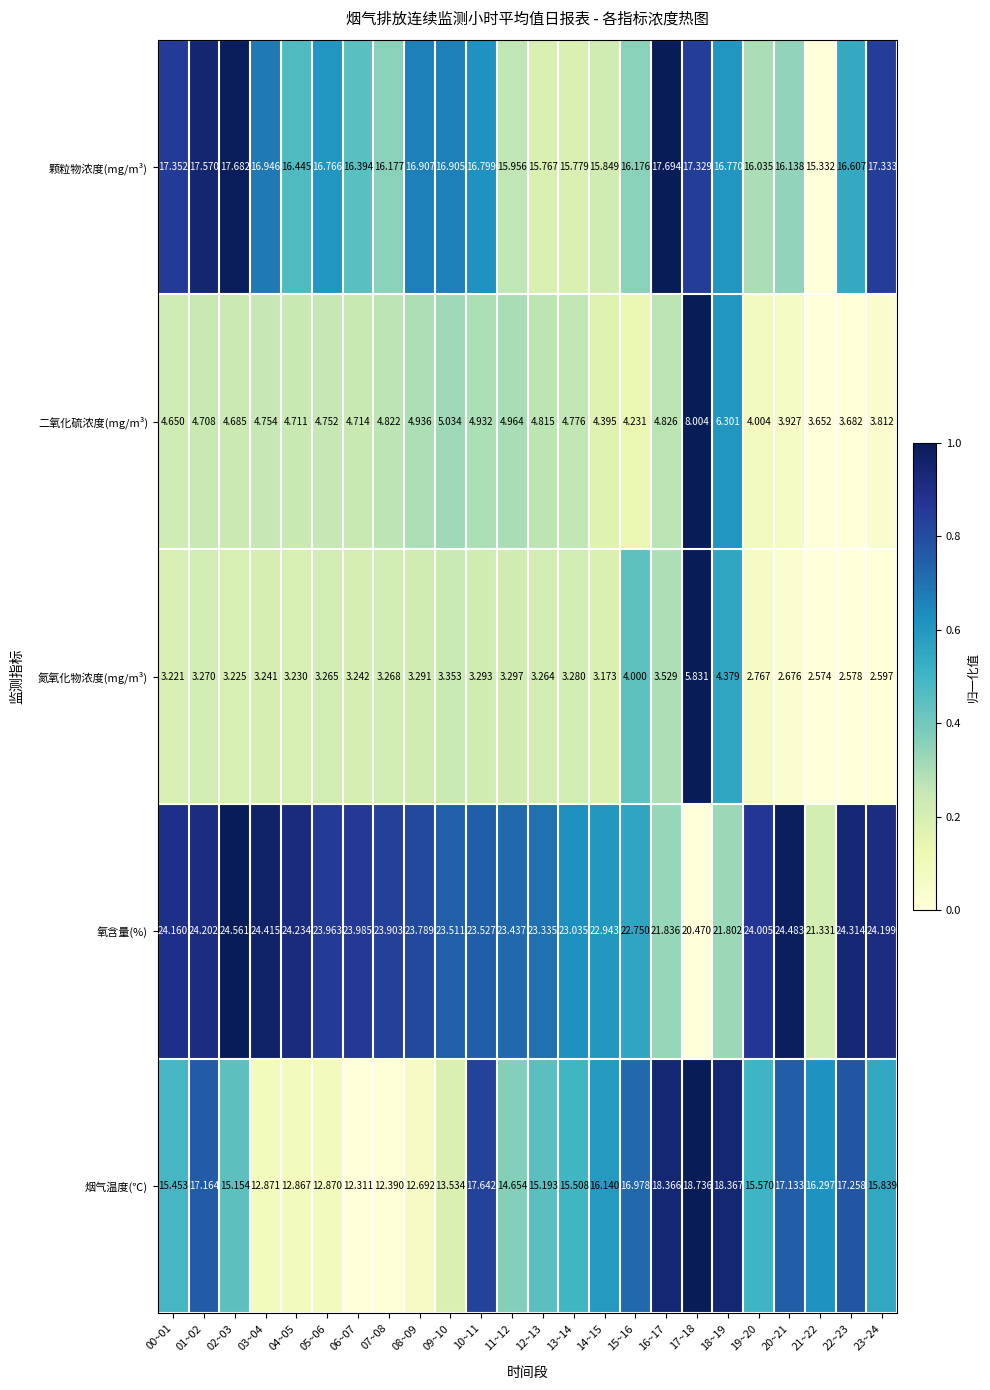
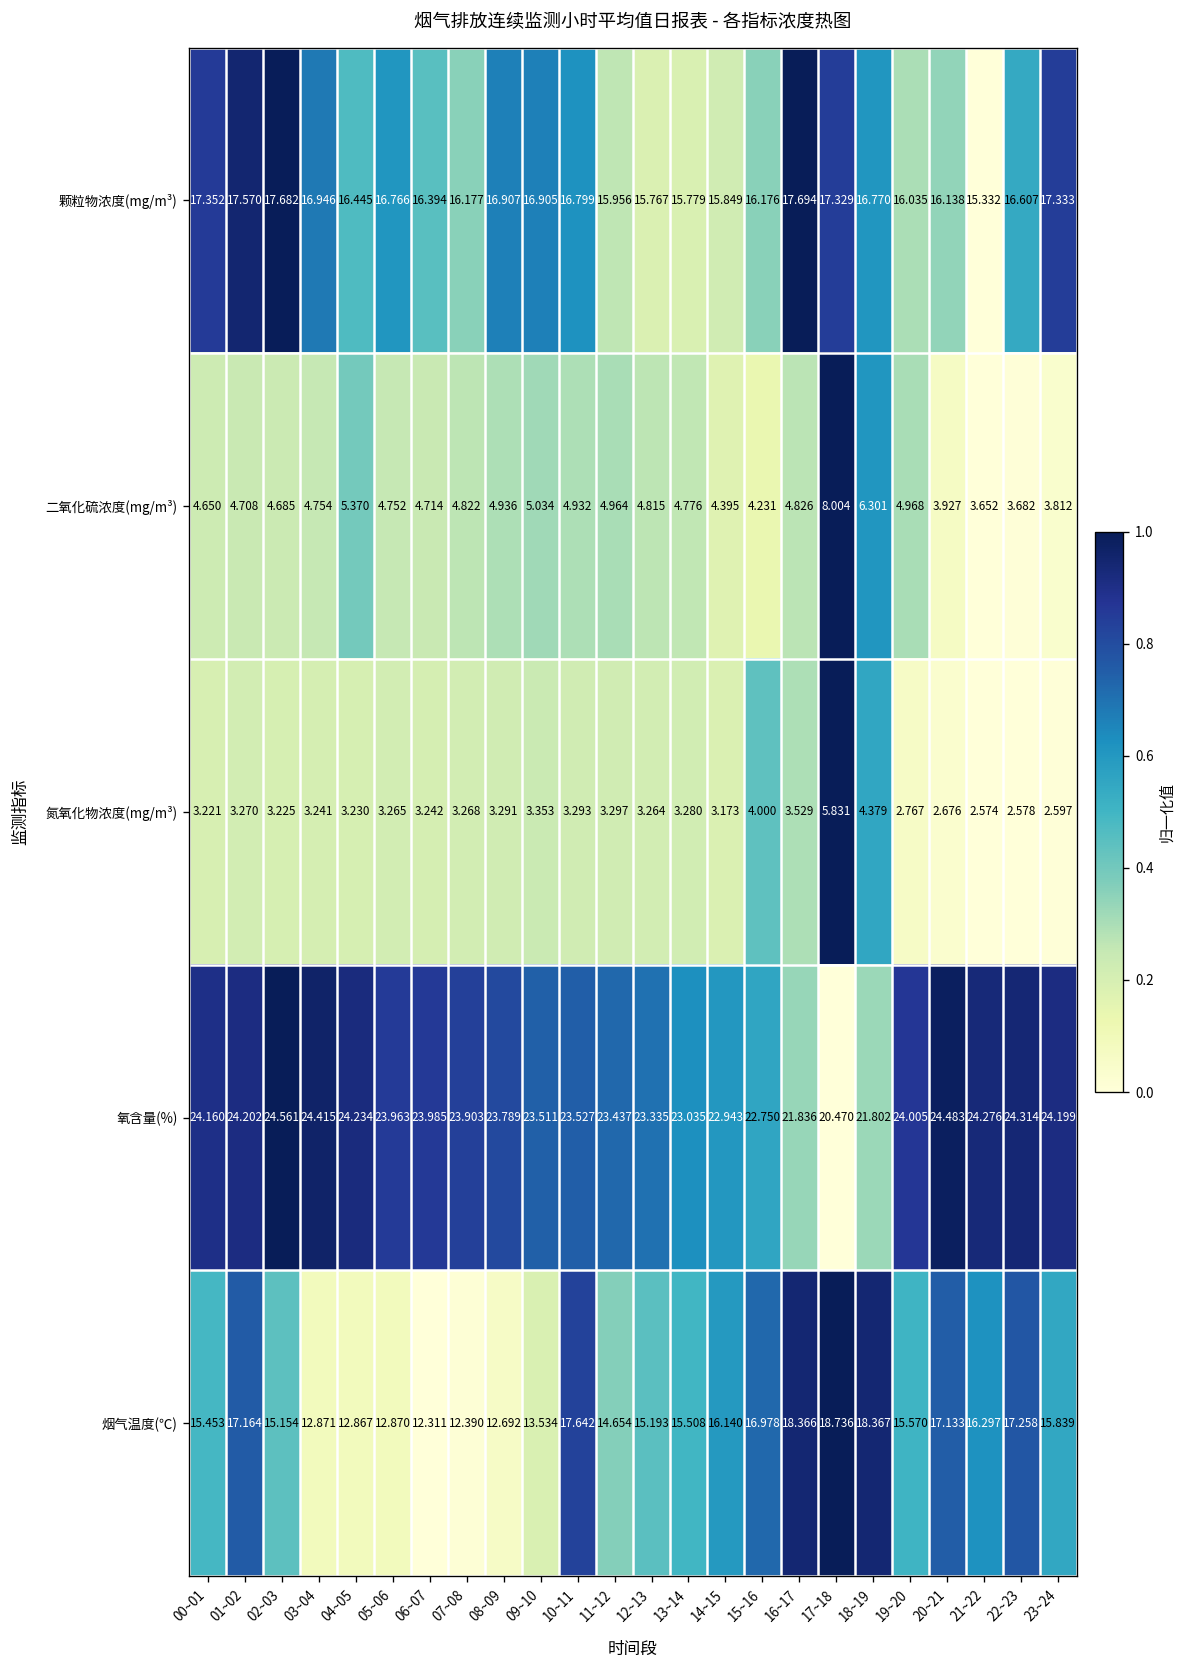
二氧化硫浓度(mg/m³), 04~05: 4.711 -> 5.370
二氧化硫浓度(mg/m³), 19~20: 4.004 -> 4.968
氧含量(%), 21~22: 21.331 -> 24.276
